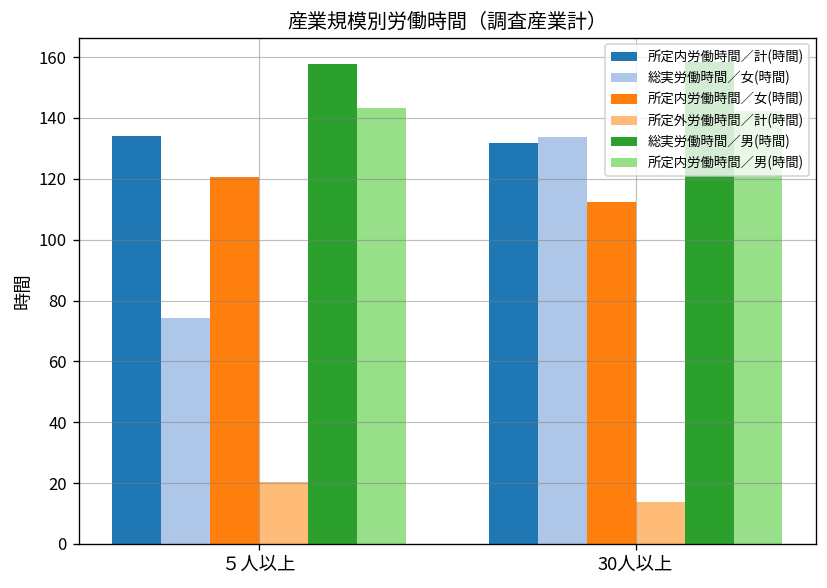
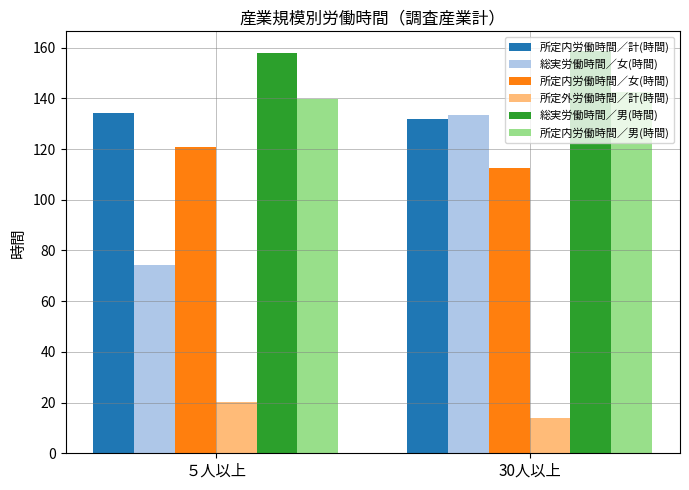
所定内労働時間／男(時間), ５人以上: 143 -> 140
